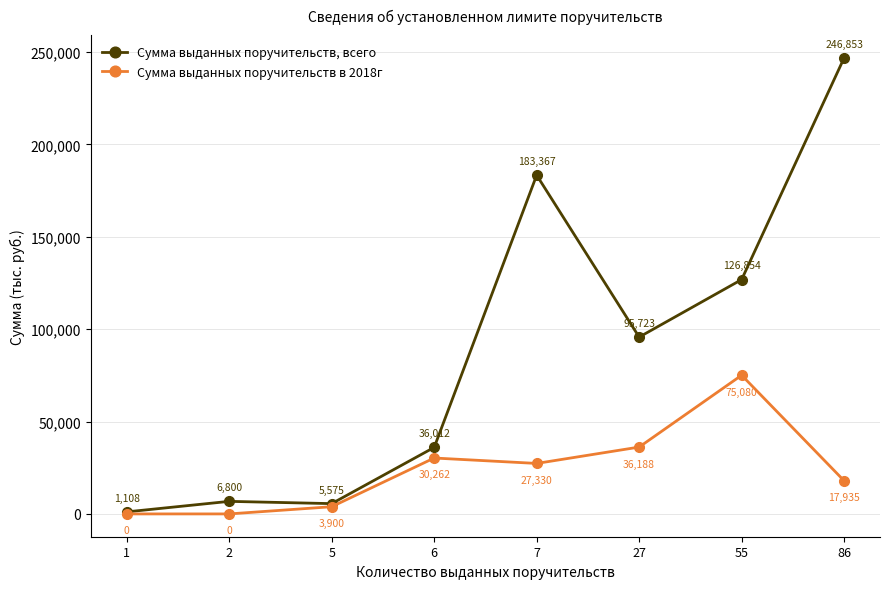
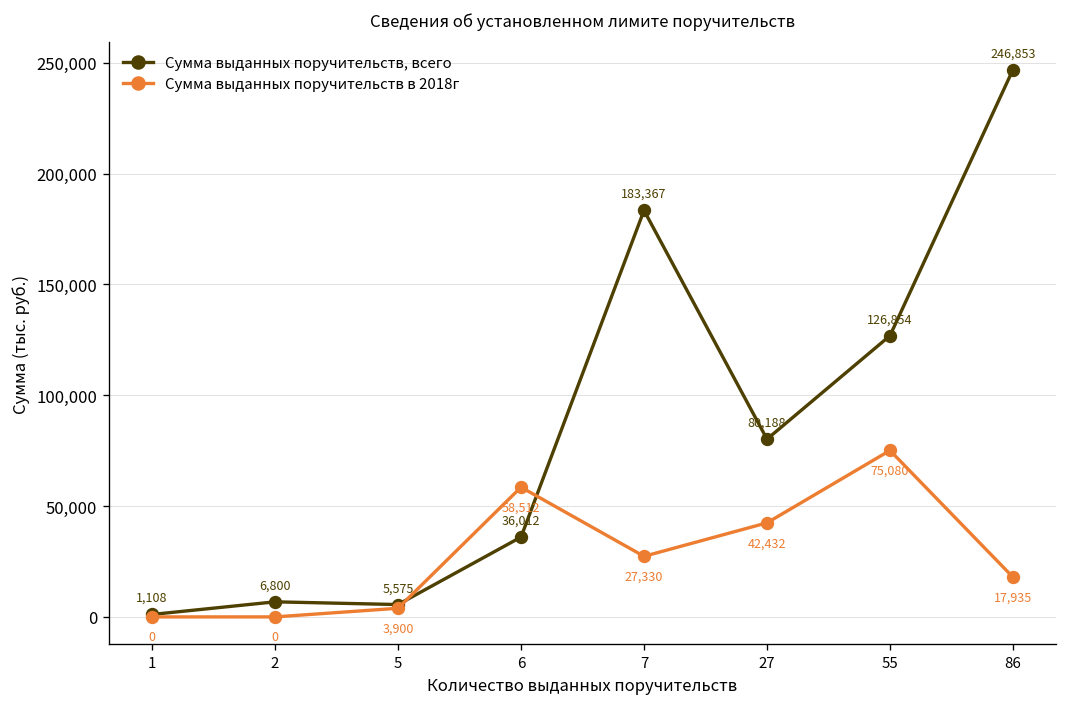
Сумма выданных поручительств в 2018г, 6: 30,262 -> 58,512
Сумма выданных поручительств, всего, 27: 95,723 -> 80,188
Сумма выданных поручительств в 2018г, 27: 36,188 -> 42,432
